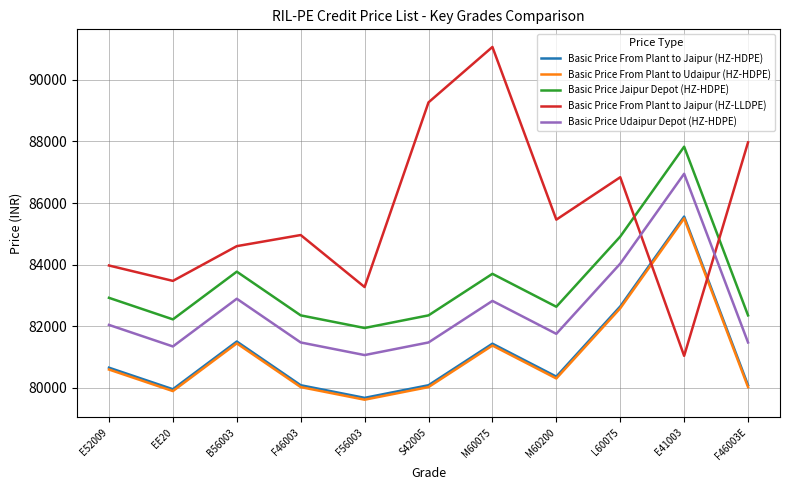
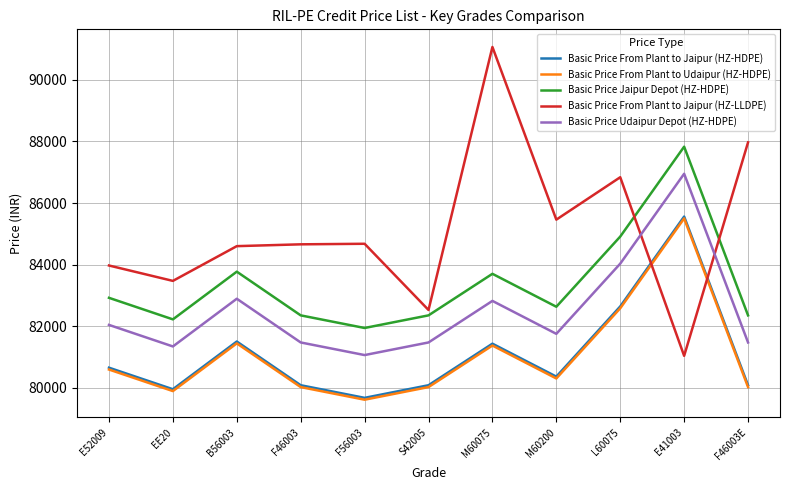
Basic Price From Plant to Jaipur (HZ-LLDPE), F46003: 85000 -> 84700
Basic Price From Plant to Jaipur (HZ-LLDPE), F56003: 83300 -> 84700
Basic Price From Plant to Jaipur (HZ-LLDPE), S42005: 89300 -> 82500
